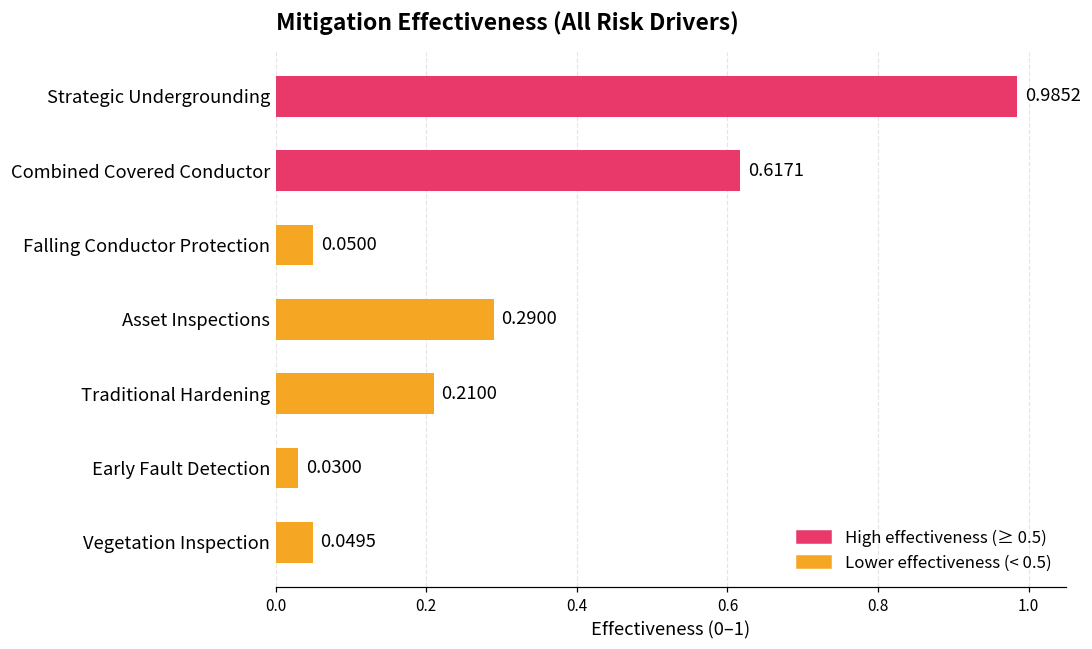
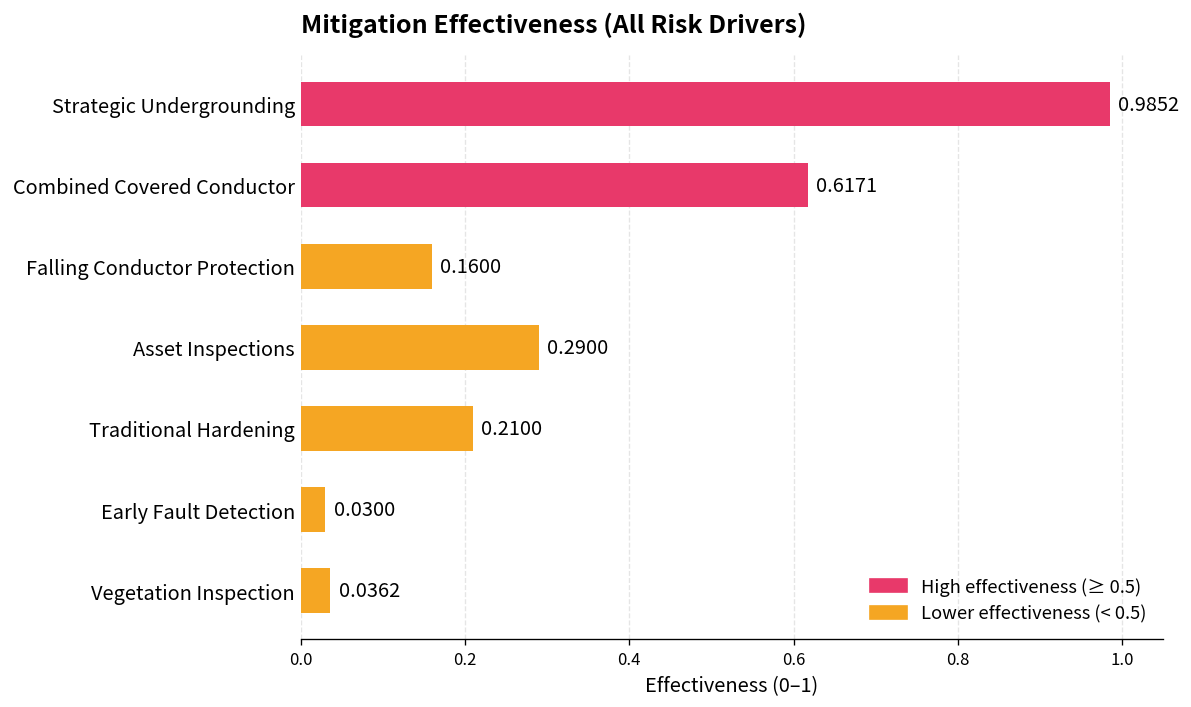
Falling Conductor Protection: 0.0500 -> 0.1600
Vegetation Inspection: 0.0495 -> 0.0362
